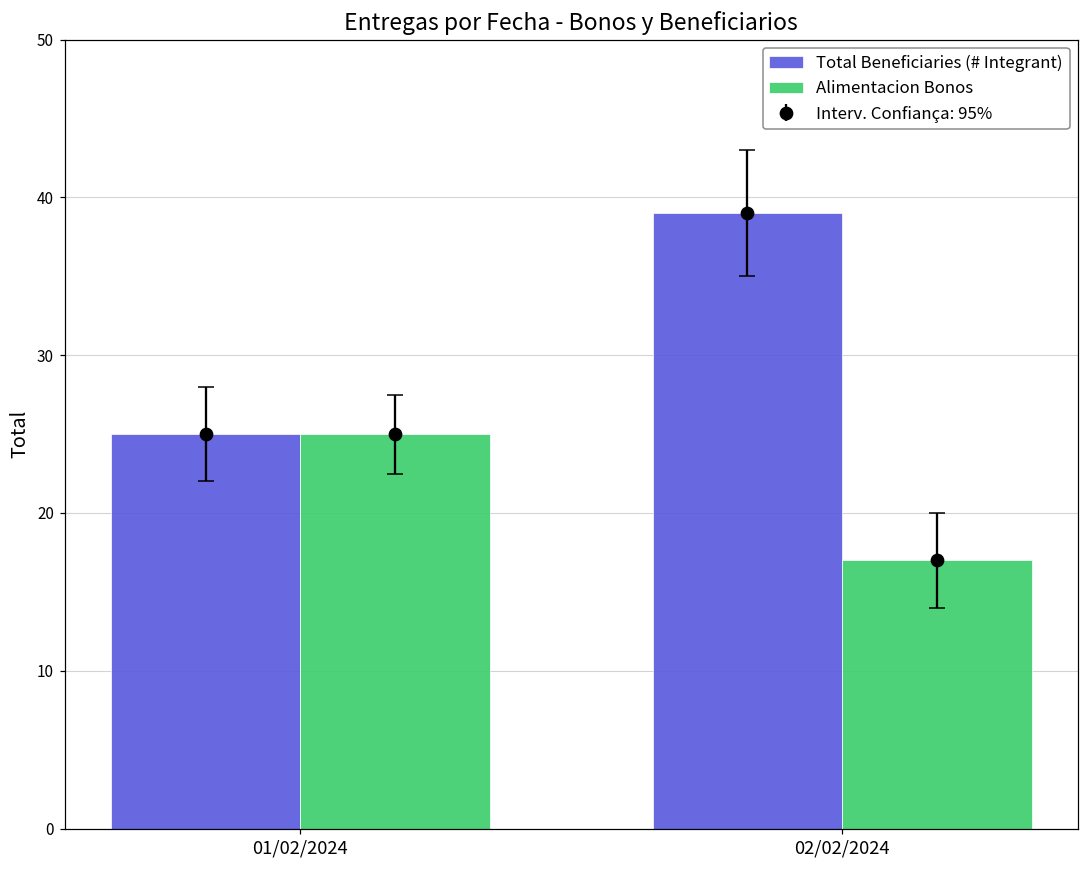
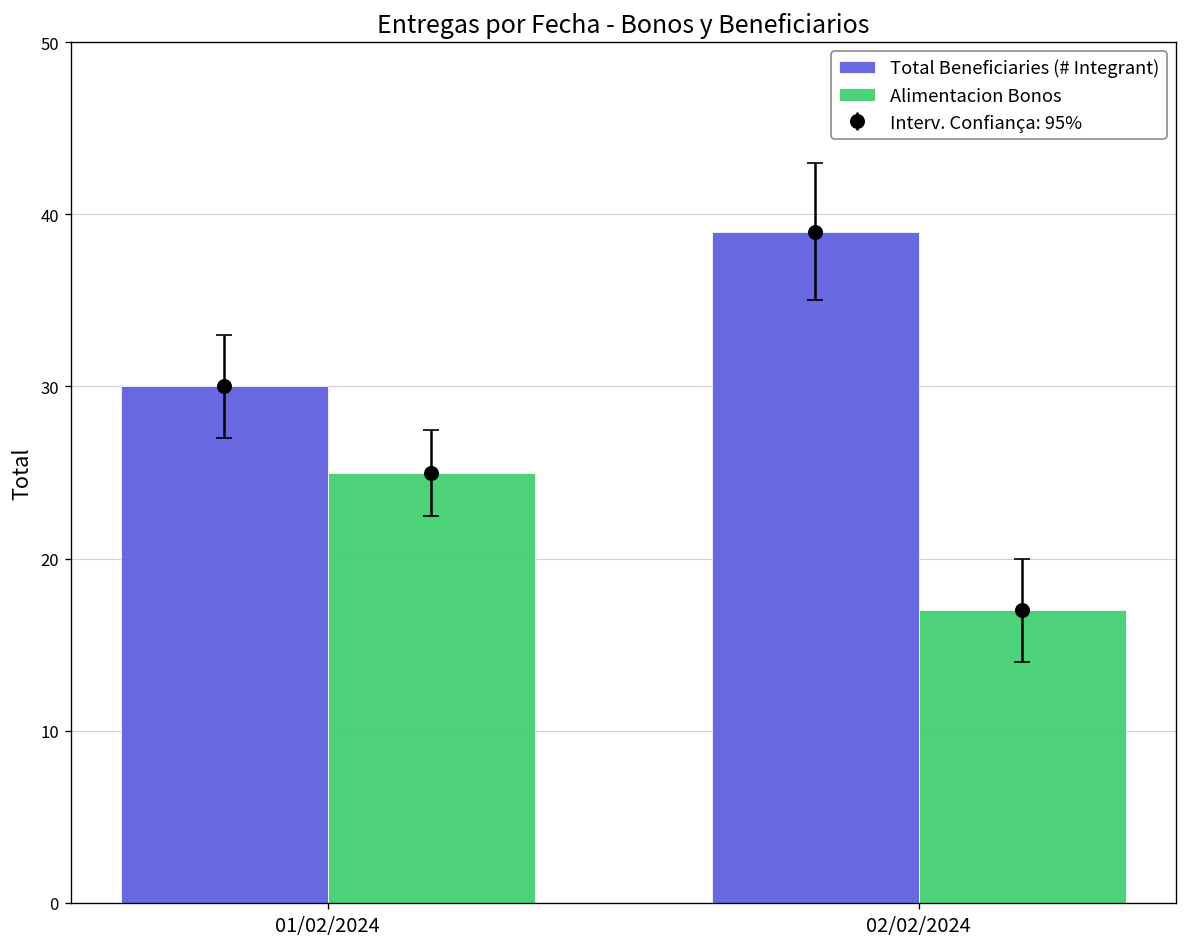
Total Beneficiaries (# Integrant), 01/02/2024: 25 -> 30
